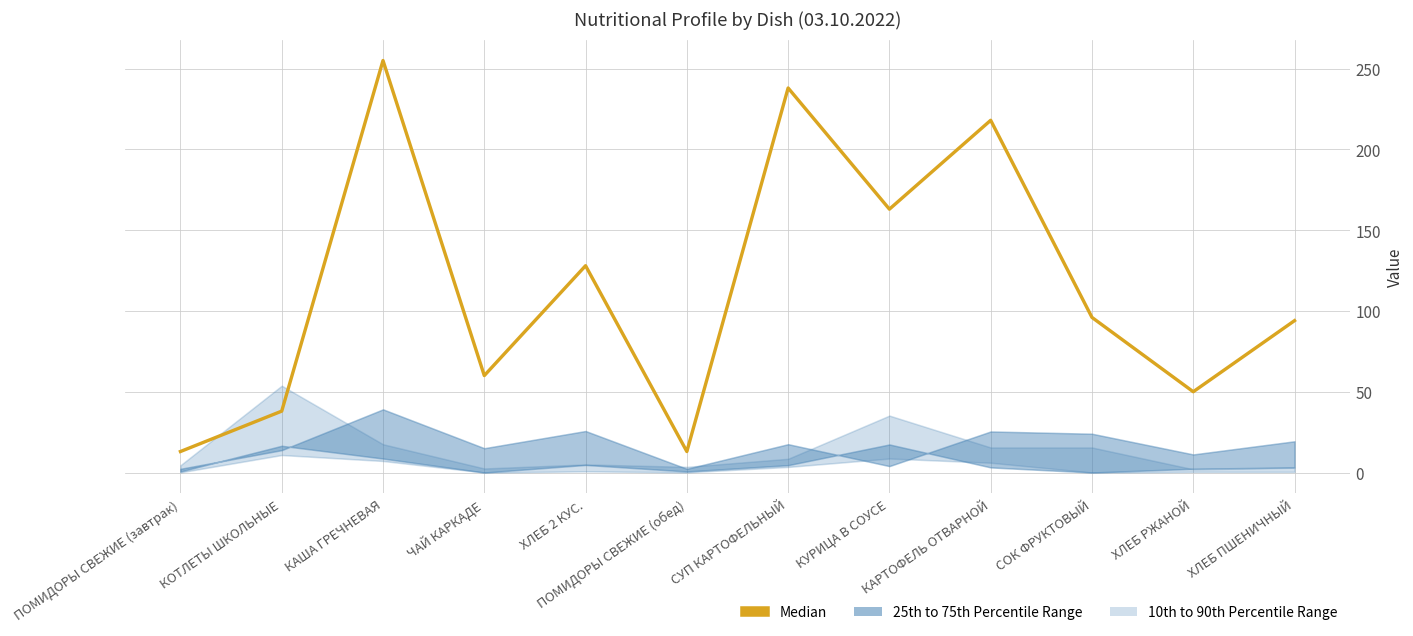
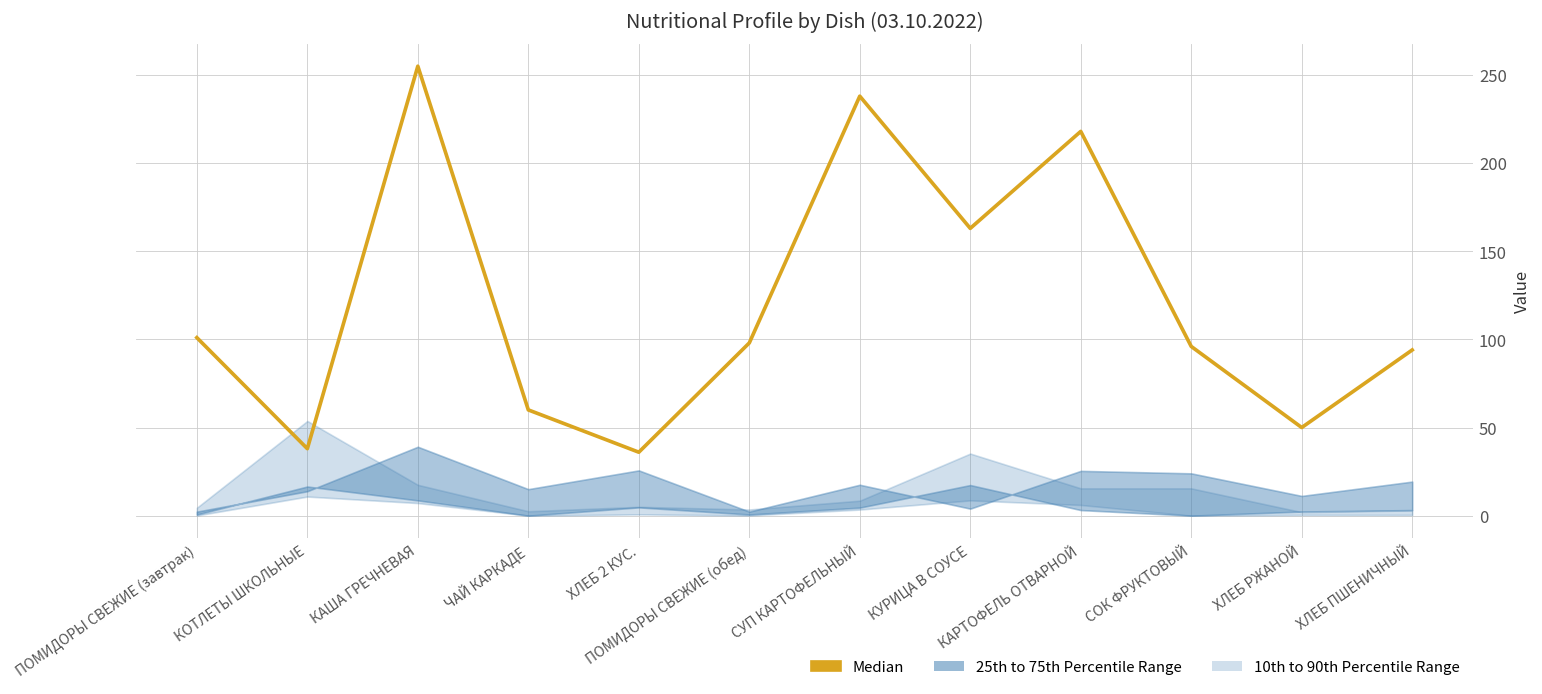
Median, ПОМИДОРЫ СВЕЖИЕ (завтрак): 13 -> 101
Median, ХЛЕБ 2 КУС.: 128 -> 36
Median, ПОМИДОРЫ СВЕЖИЕ (обед): 13 -> 98
